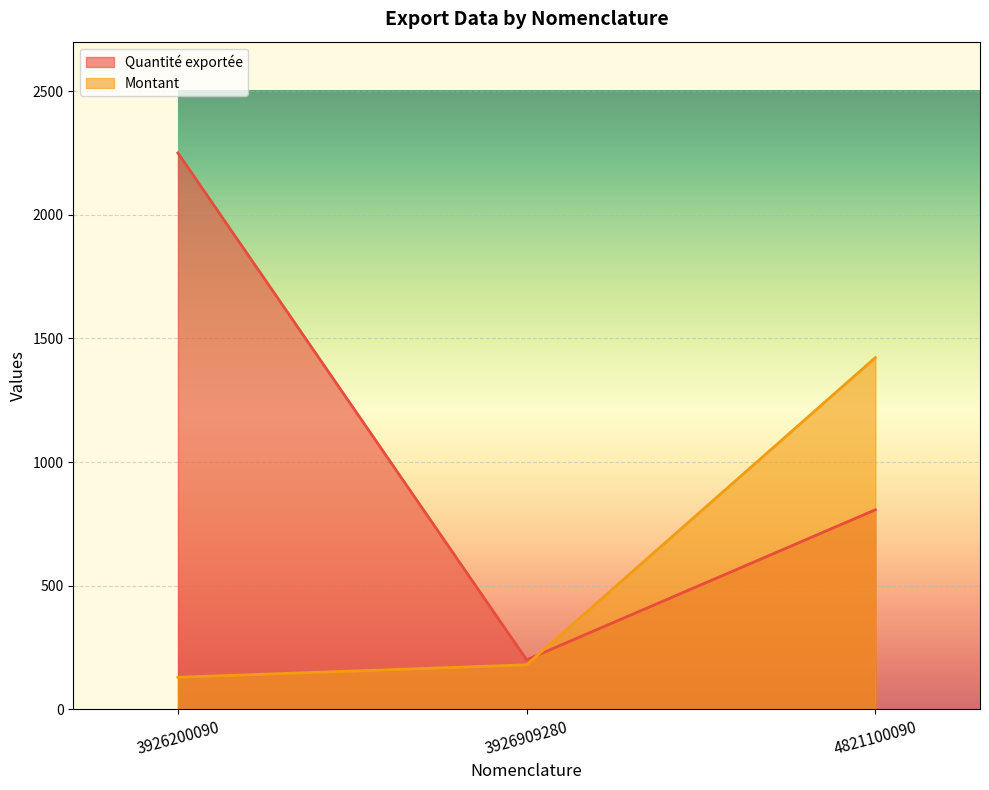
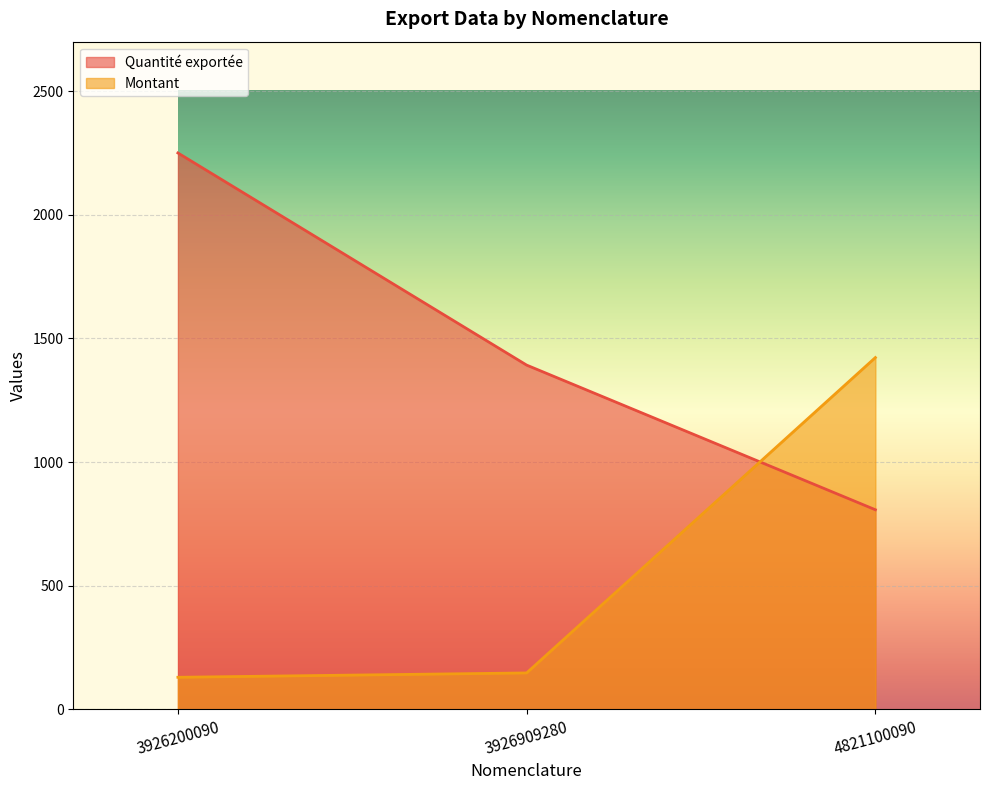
Quantité exportée, 3926909280: 200 -> 1390
Montant, 3926909280: 180 -> 150
